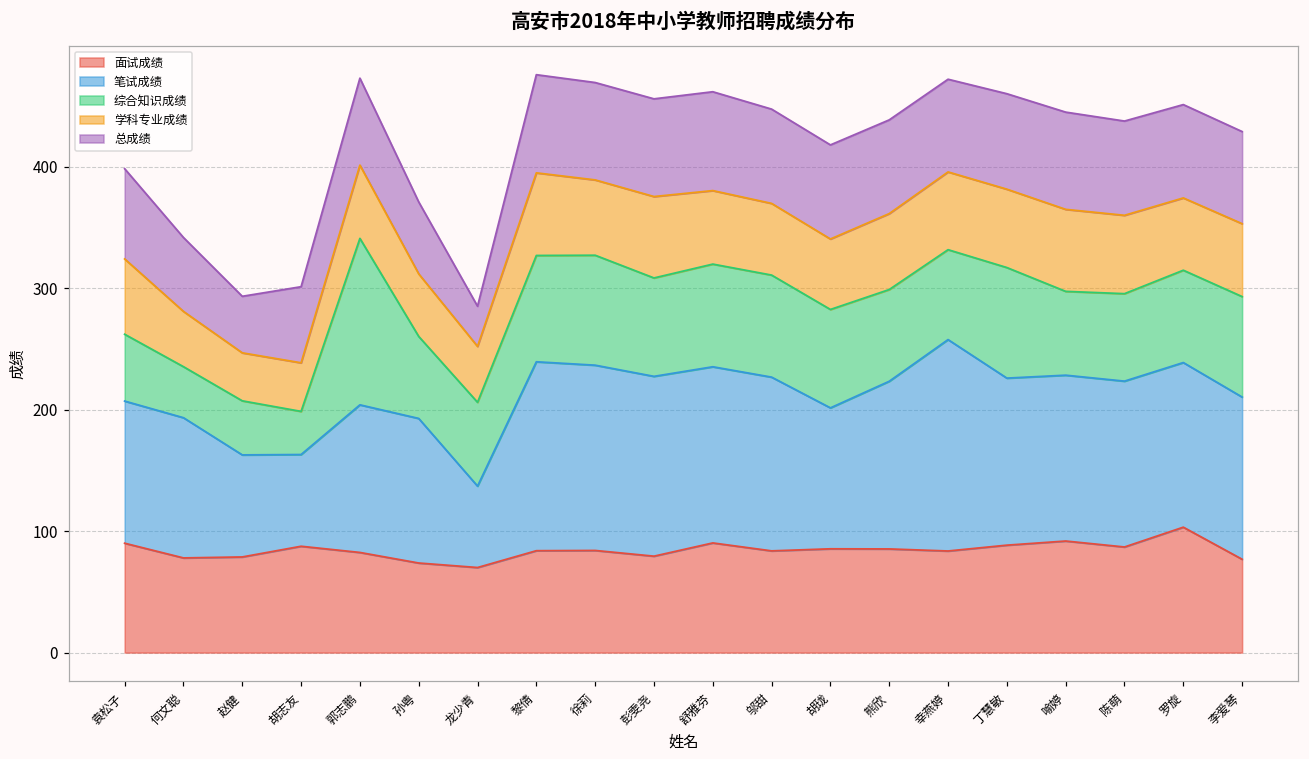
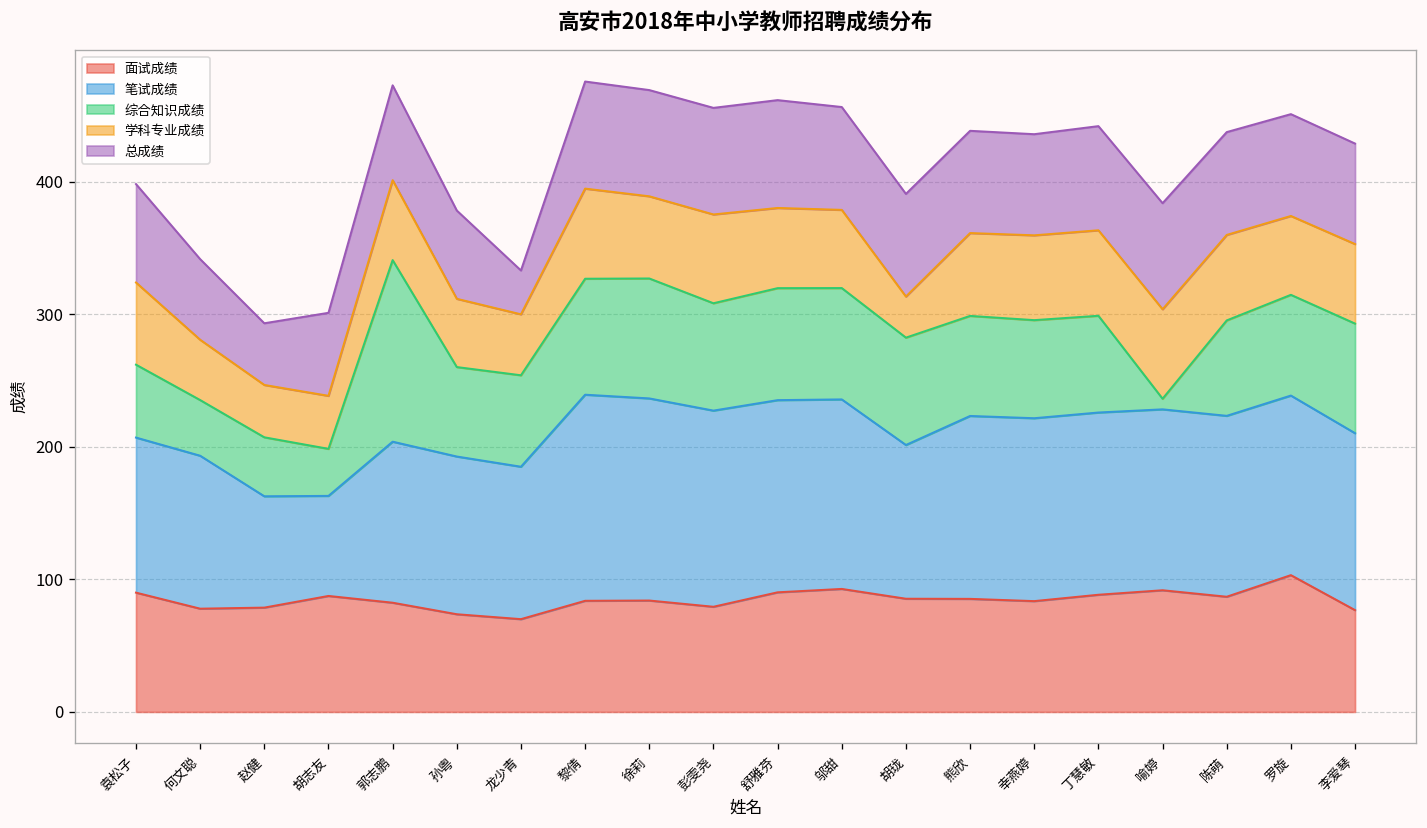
总成绩, 孙粤: 59 -> 67
笔试成绩, 龙少青: 67 -> 115
面试成绩, 邬甜: 84 -> 93
学科专业成绩, 胡珑: 58 -> 31
笔试成绩, 幸燕婷: 174 -> 138
综合知识成绩, 丁慧敏: 91 -> 73
综合知识成绩, 喻婷: 69 -> 8
